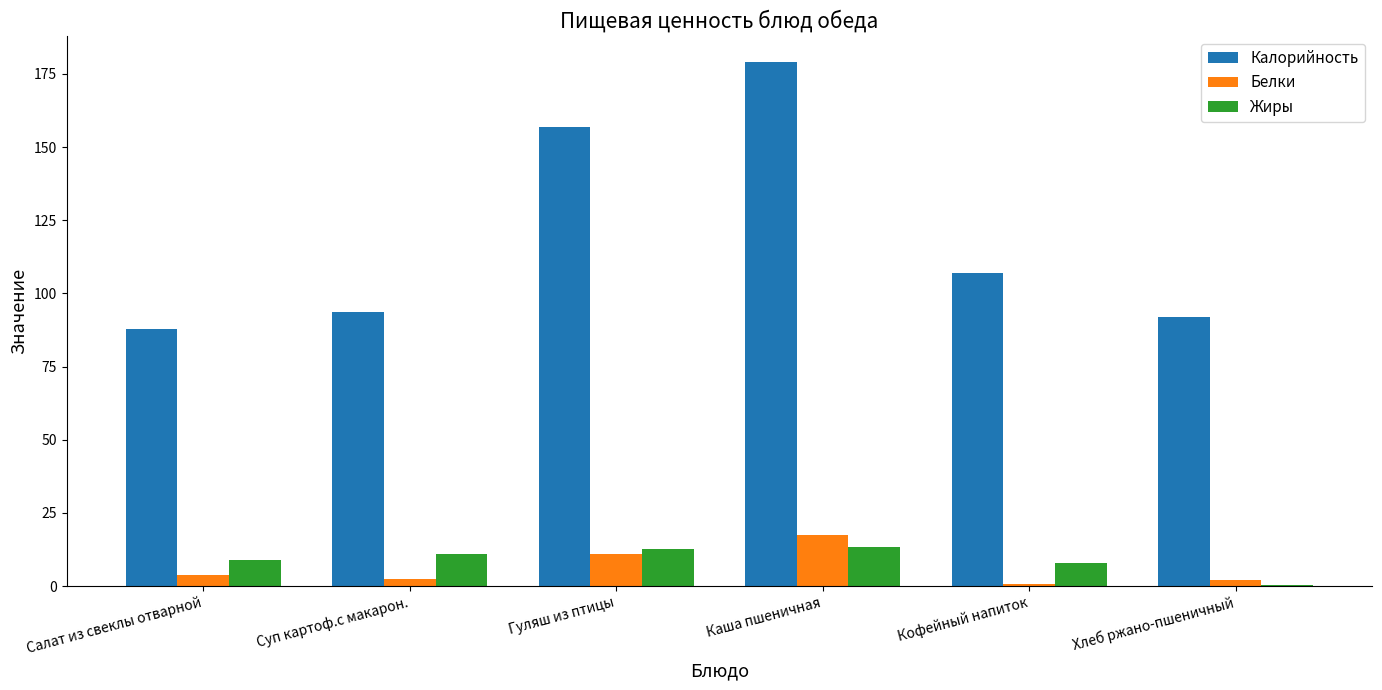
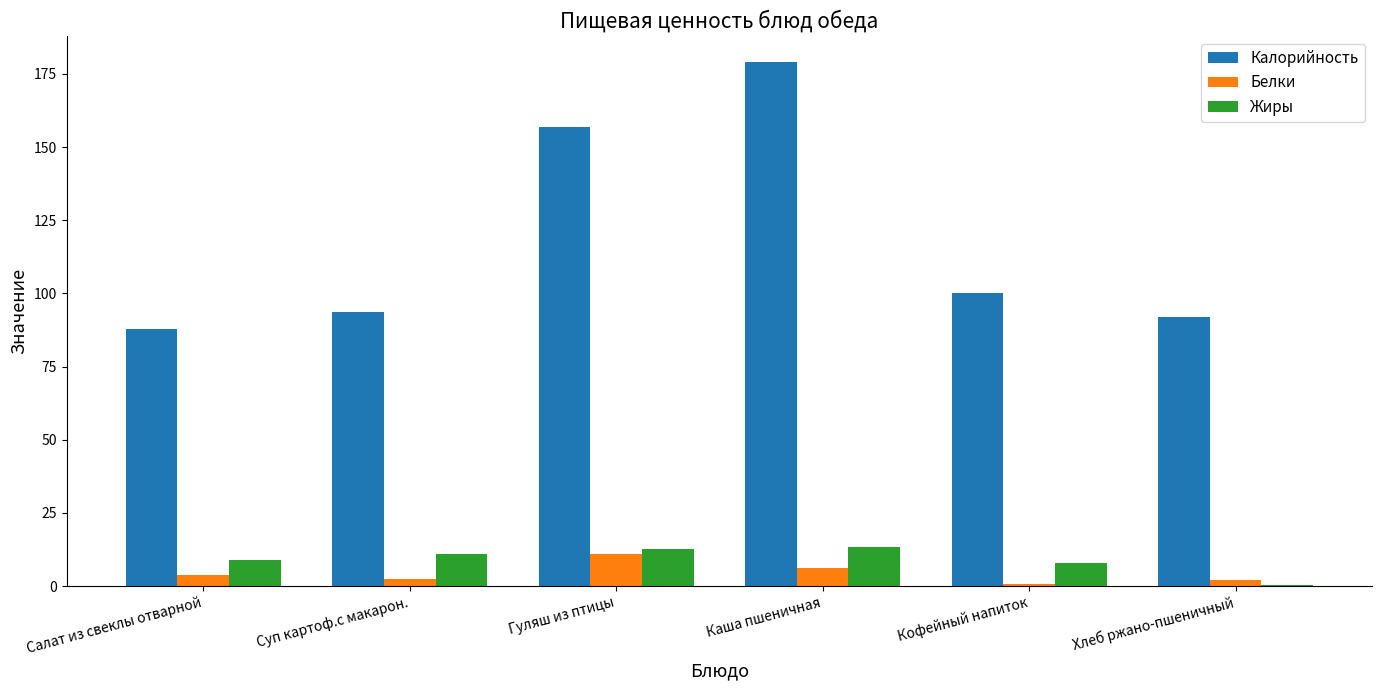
Белки, Каша пшеничная: 18 -> 6
Калорийность, Кофейный напиток: 107 -> 100
